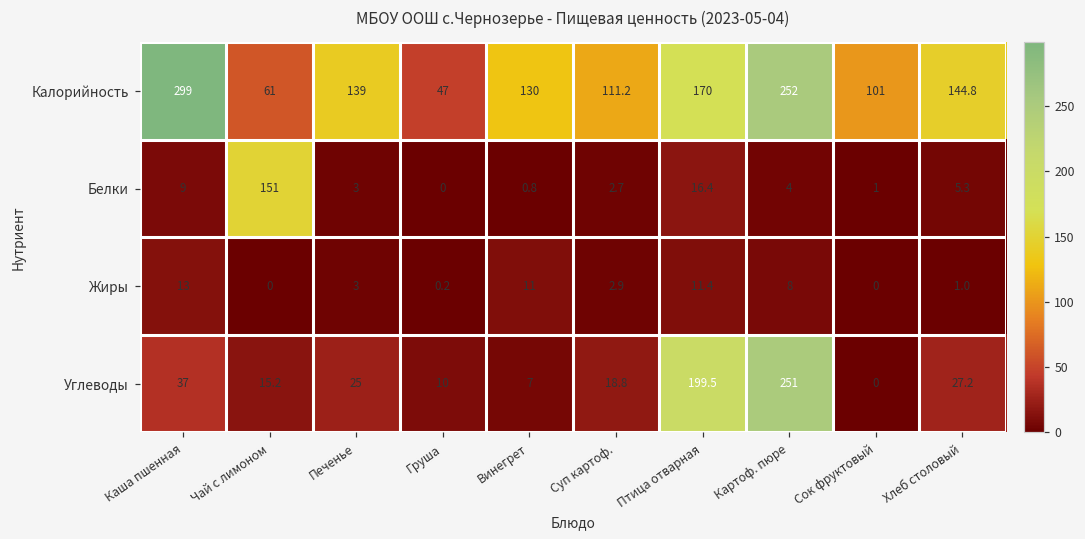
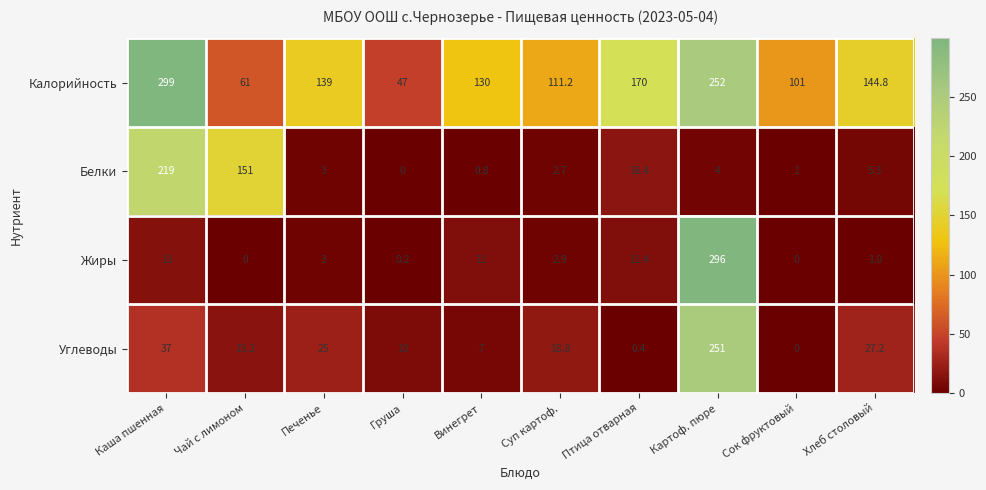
Белки, Каша пшенная: 9 -> 219
Жиры, Картоф. пюре: 8 -> 296
Углеводы, Птица отварная: 199.5 -> 0.4
